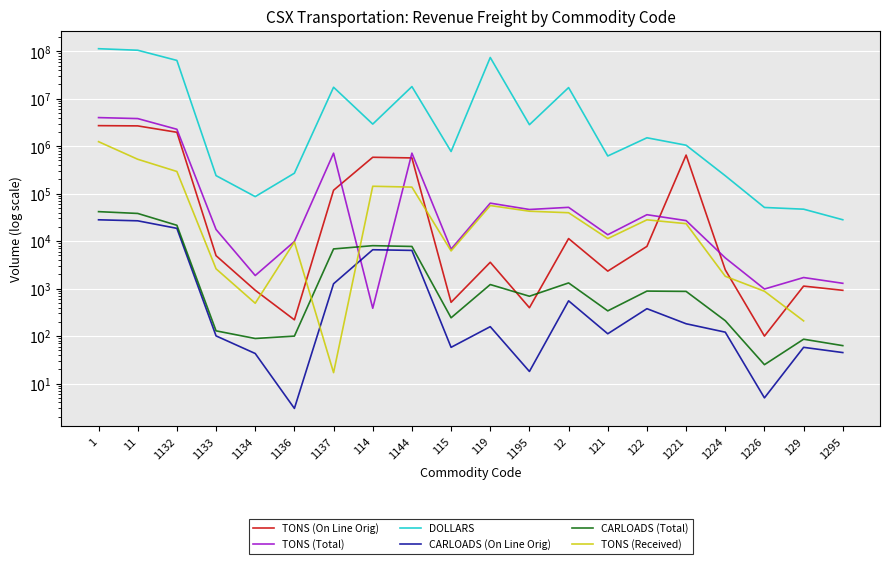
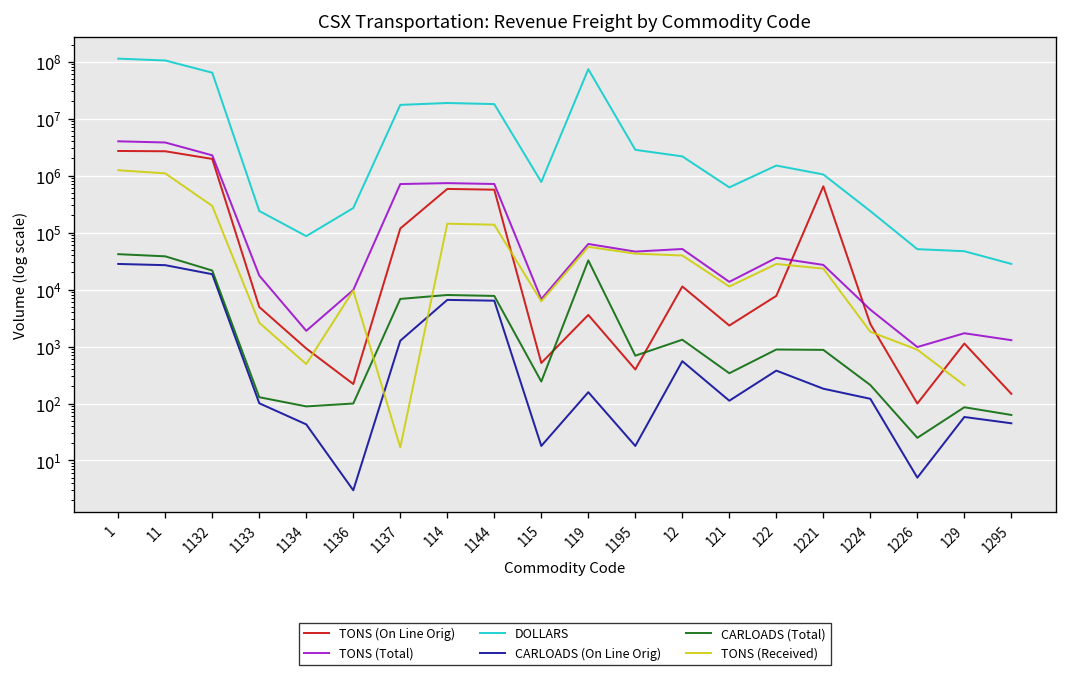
TONS (Received), 11: 500000 -> 1100000
TONS (Total), 114: 400 -> 700000
DOLLARS, 114: 3000000 -> 19000000
CARLOADS (On Line Orig), 115: 60 -> 18
CARLOADS (Total), 119: 1200 -> 30000
DOLLARS, 12: 17000000 -> 2000000
TONS (On Line Orig), 1295: 900 -> 150
